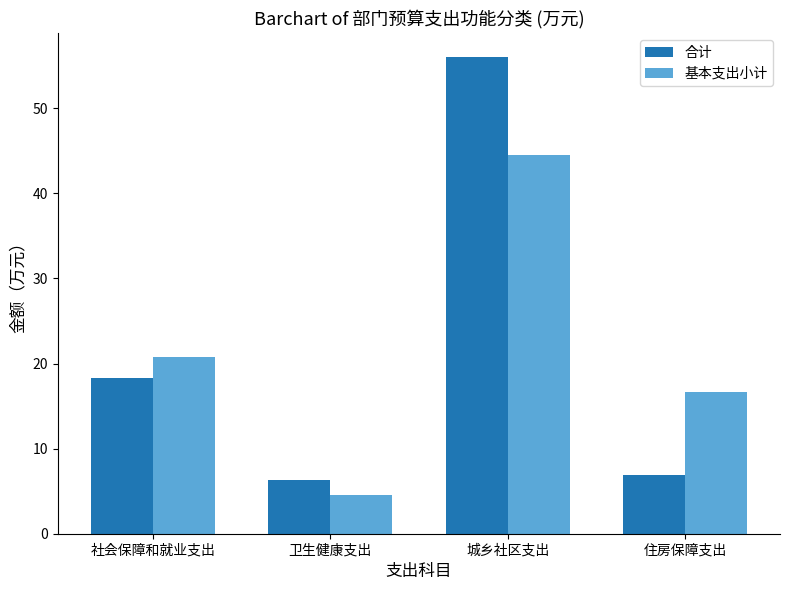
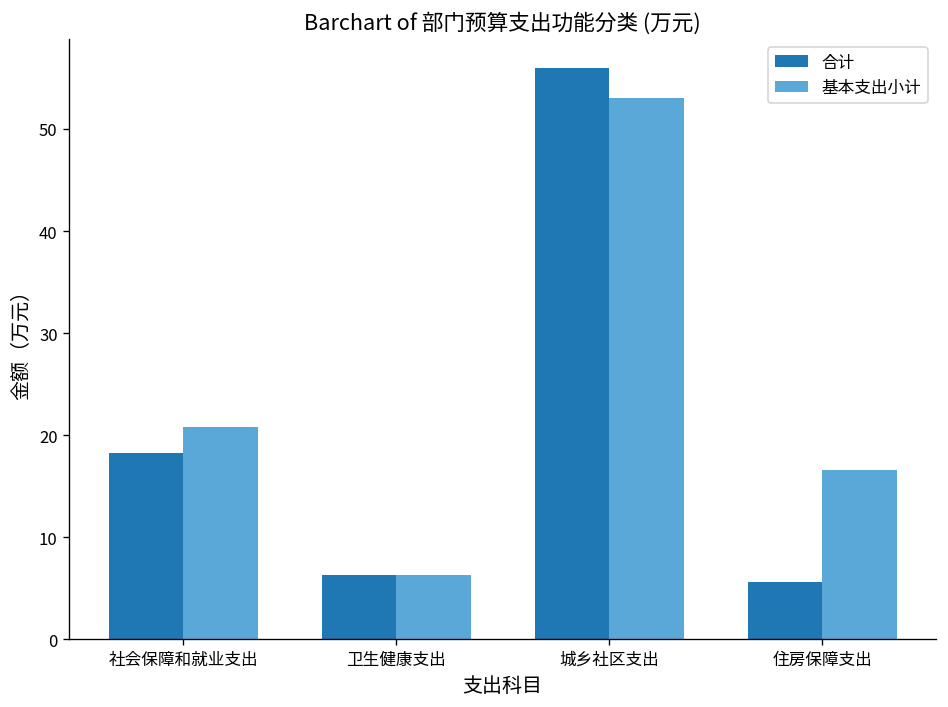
基本支出小计, 卫生健康支出: 5 -> 6
基本支出小计, 城乡社区支出: 44 -> 53
合计, 住房保障支出: 7 -> 6
